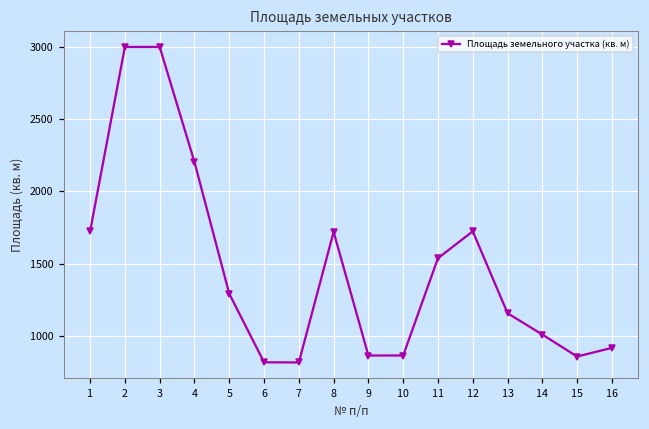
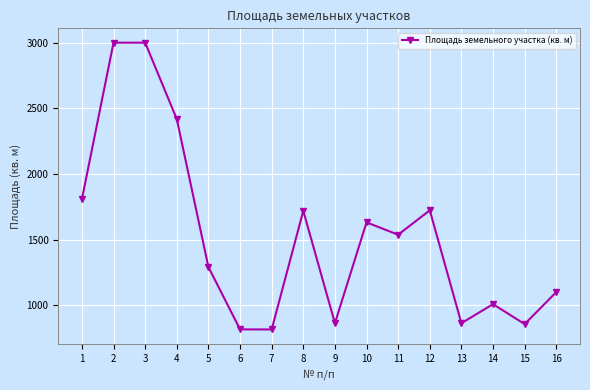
1: 1720 -> 1810
4: 2200 -> 2420
10: 860 -> 1630
13: 1160 -> 860
16: 920 -> 1100
